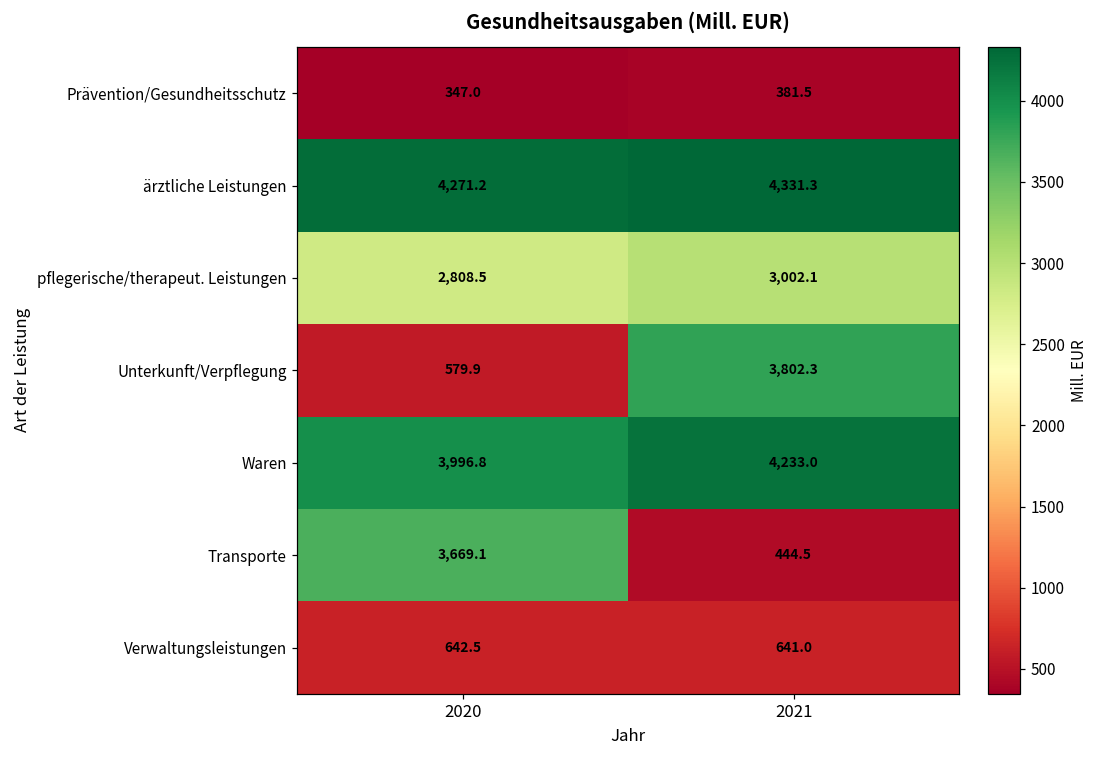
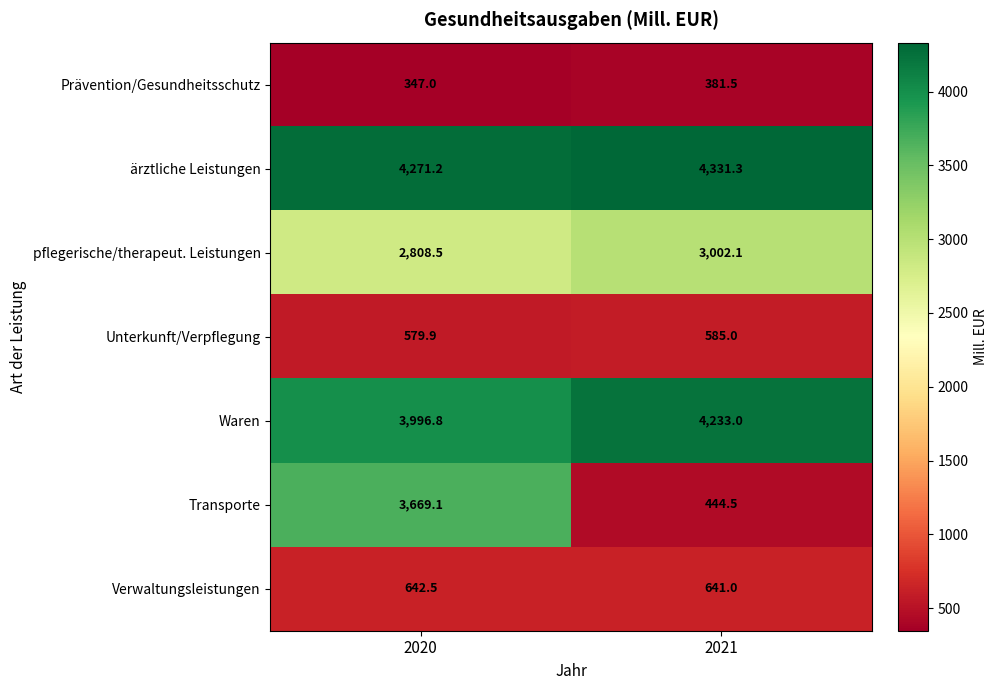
Unterkunft/Verpflegung, 2021: 3,802.3 -> 585.0
